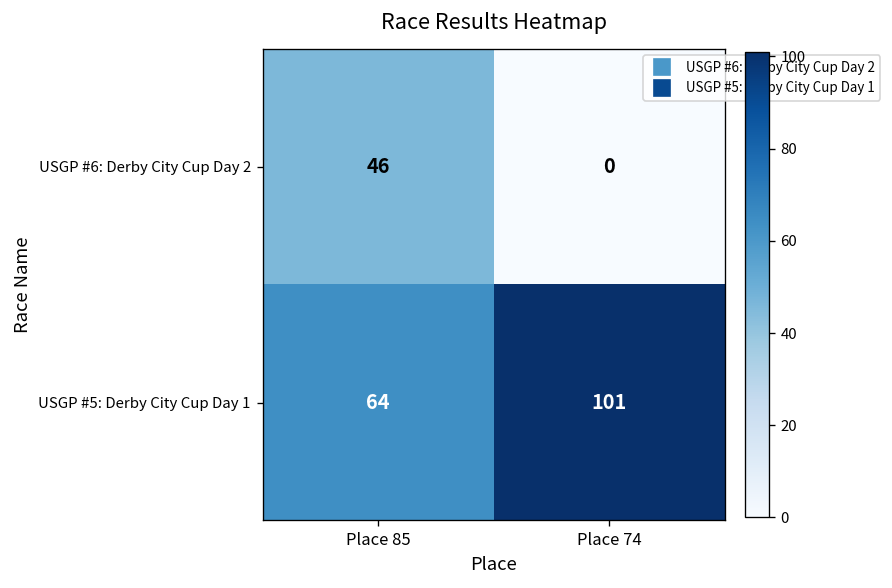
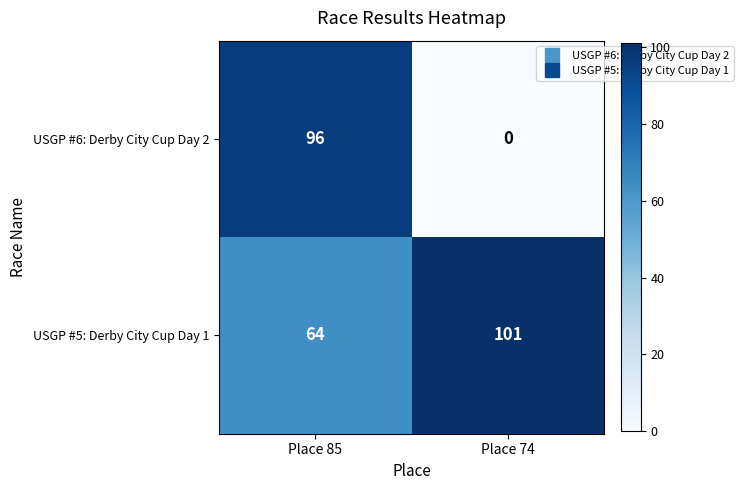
USGP #6: Derby City Cup Day 2, Place 85: 46 -> 96
